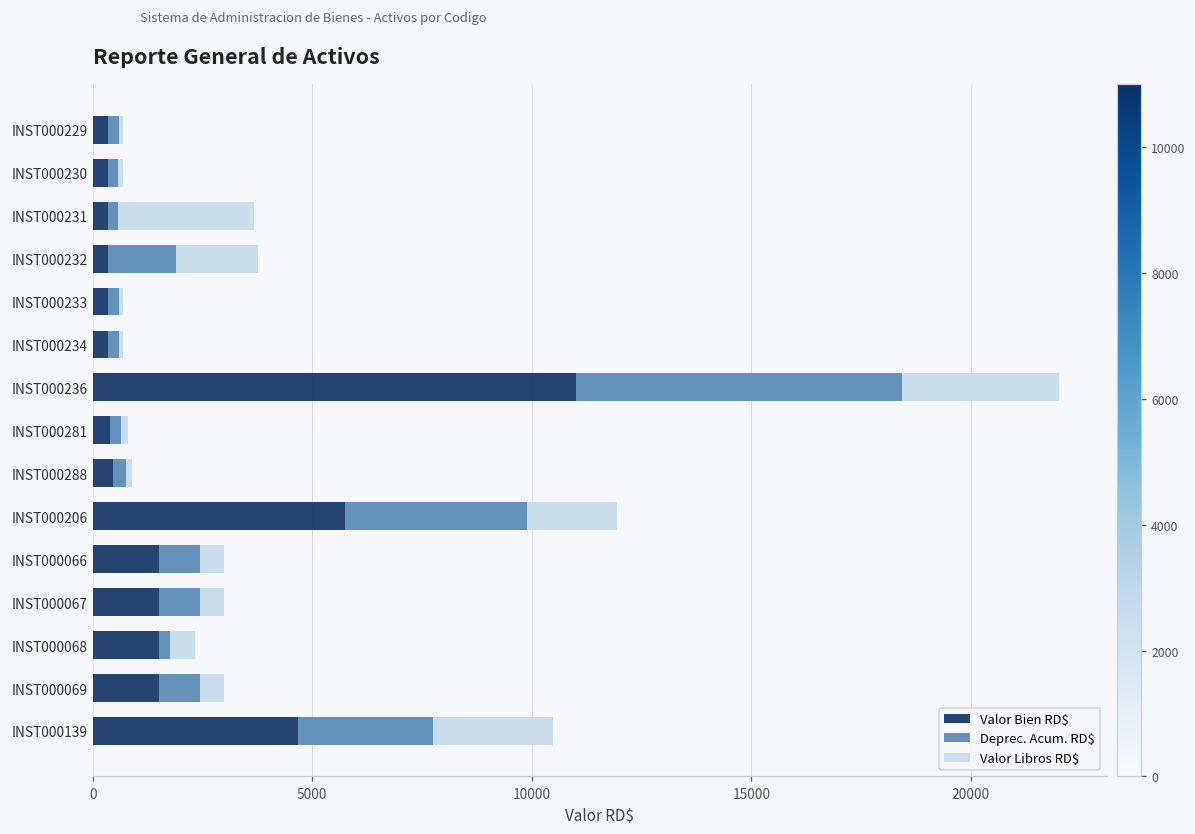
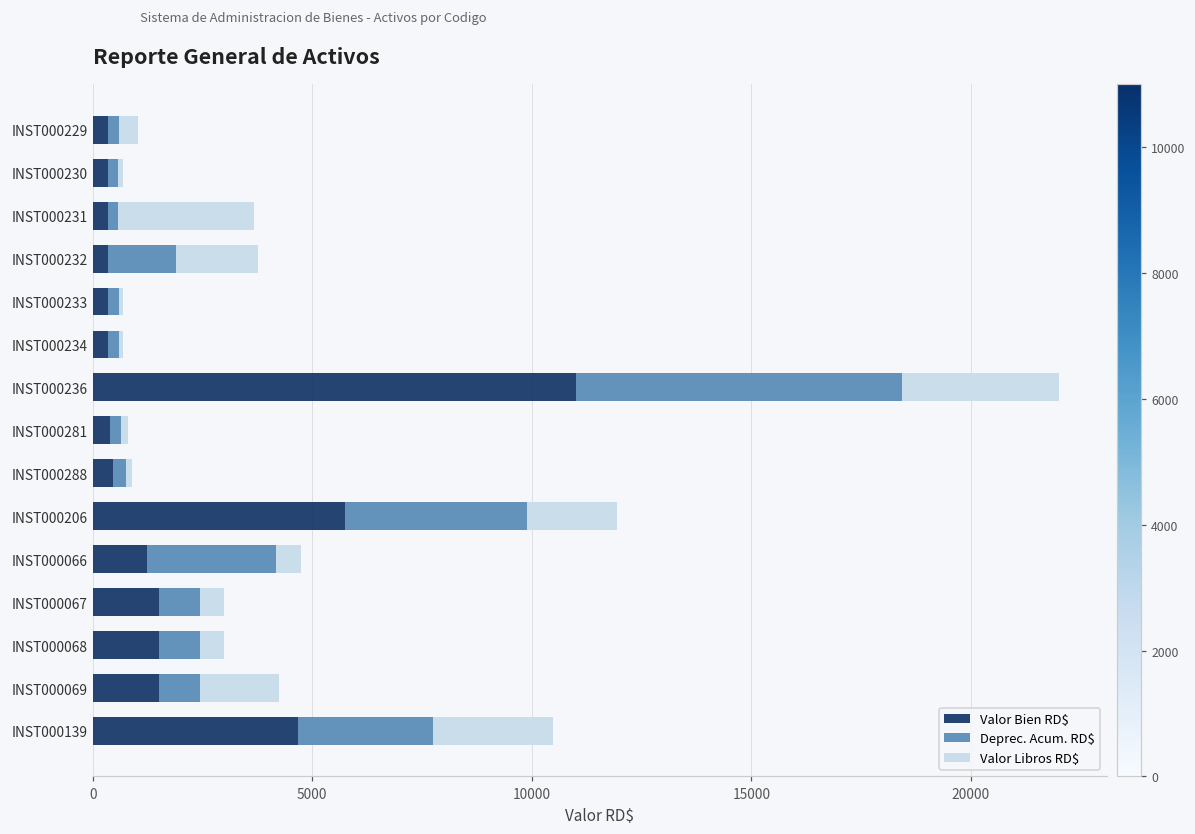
Valor Libros RD$, INST000229: 100 -> 500
Valor Bien RD$, INST000066: 1500 -> 1200
Deprec. Acum. RD$, INST000066: 900 -> 2900
Deprec. Acum. RD$, INST000068: 300 -> 900
Valor Libros RD$, INST000069: 600 -> 1800
